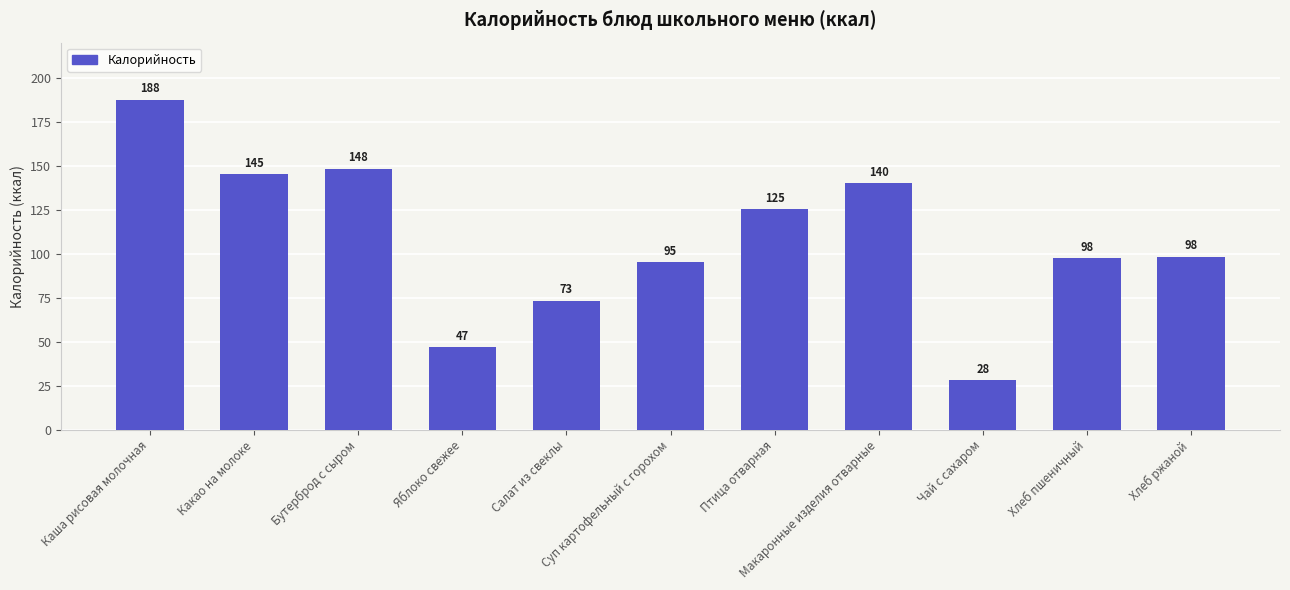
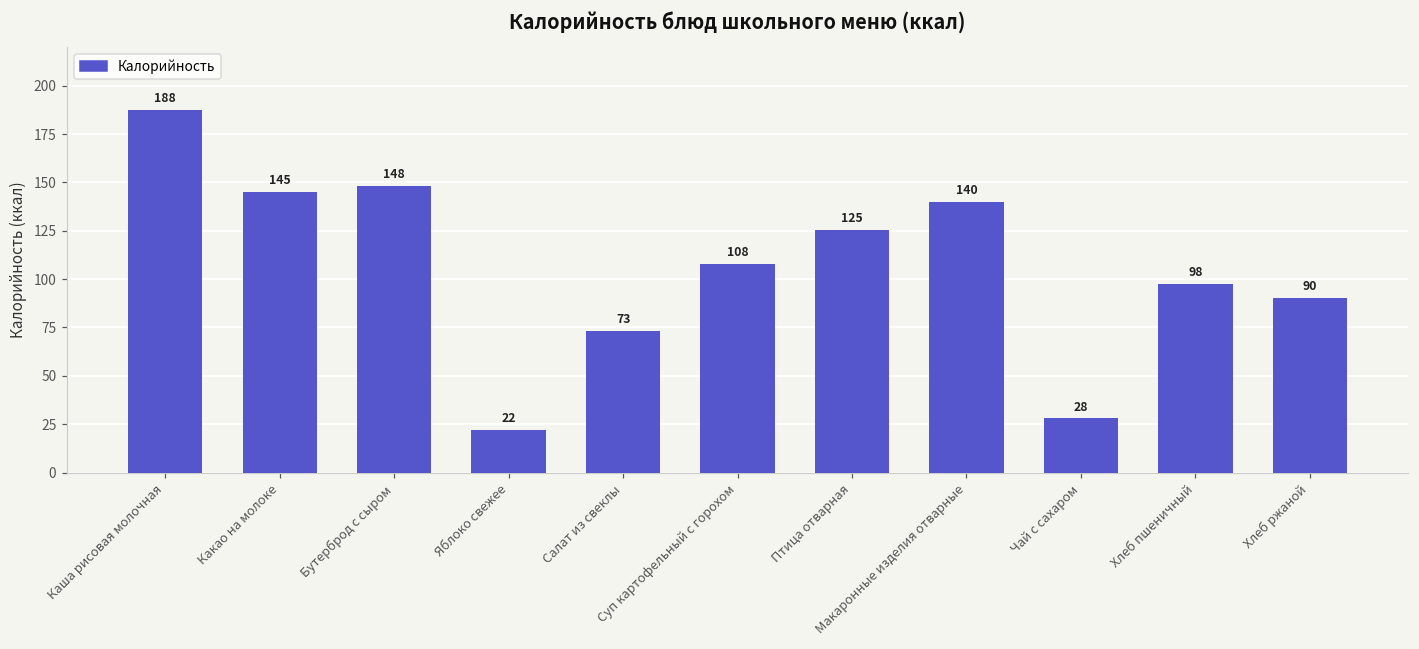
Яблоко свежее: 47 -> 22
Суп картофельный с горохом: 95 -> 108
Хлеб ржаной: 98 -> 90
